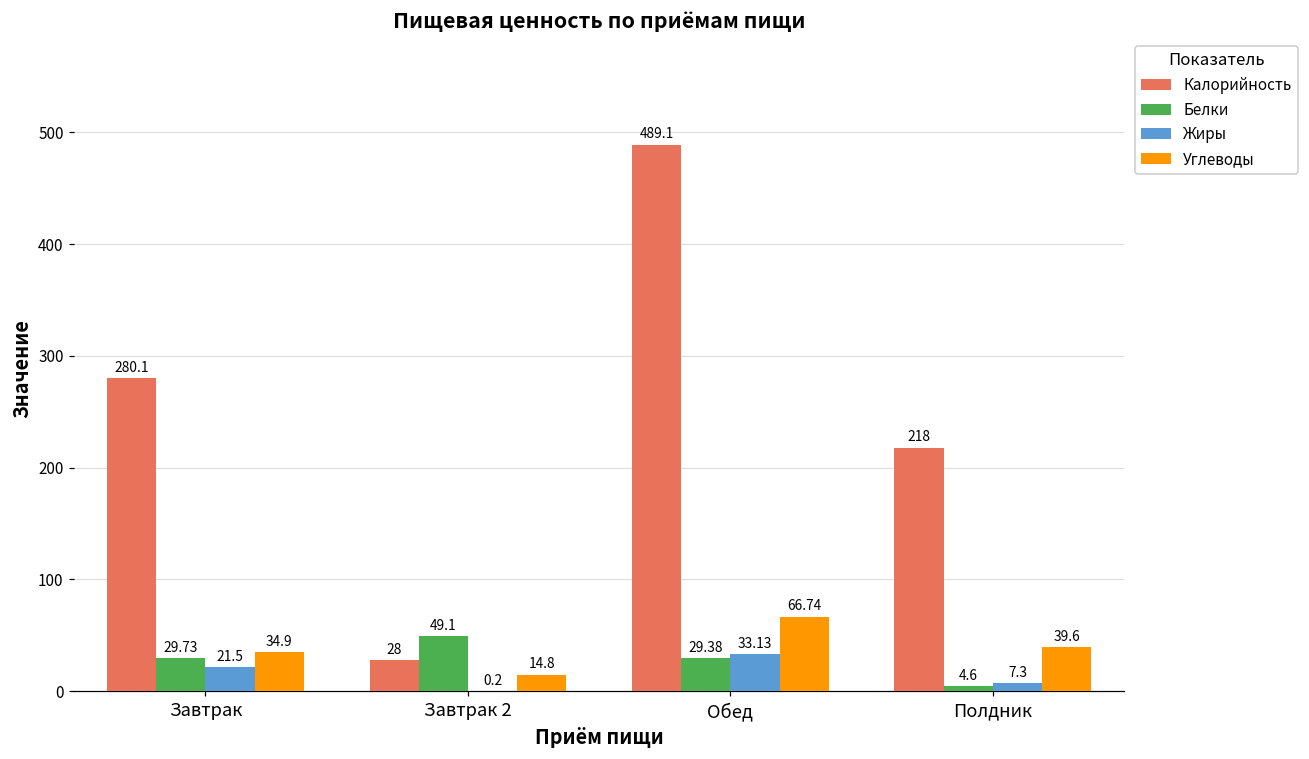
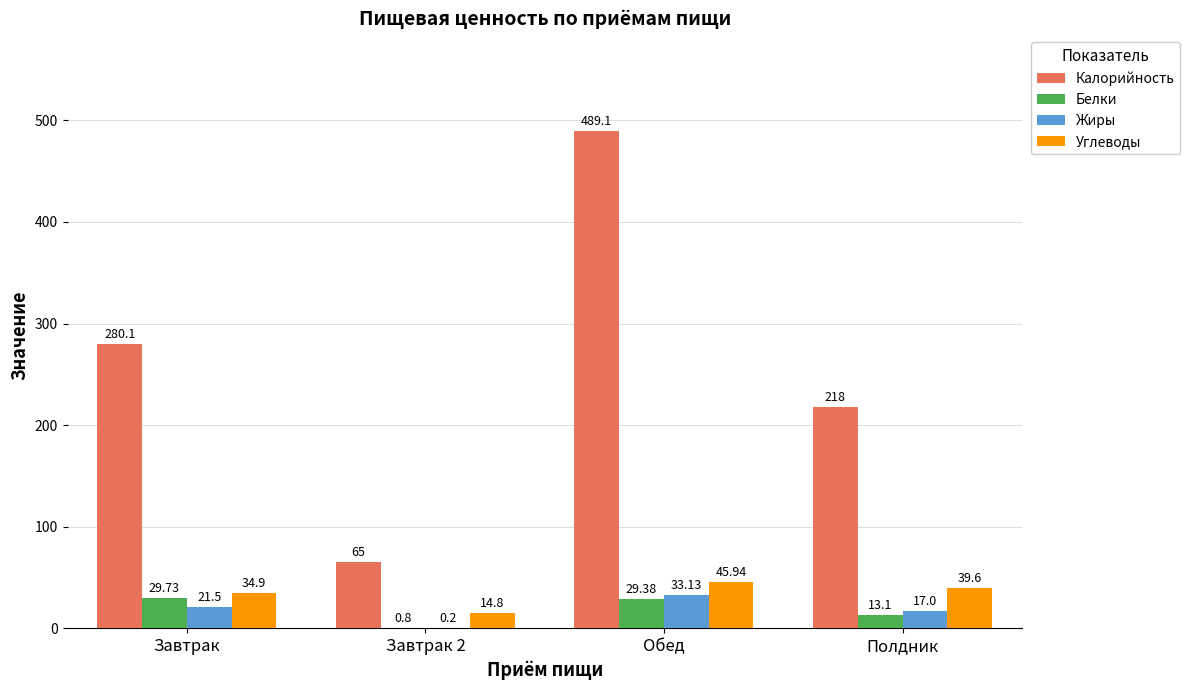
Калорийность, Завтрак 2: 28 -> 65
Белки, Завтрак 2: 49.1 -> 0.8
Углеводы, Обед: 66.74 -> 45.94
Белки, Полдник: 4.6 -> 13.1
Жиры, Полдник: 7.3 -> 17.0
